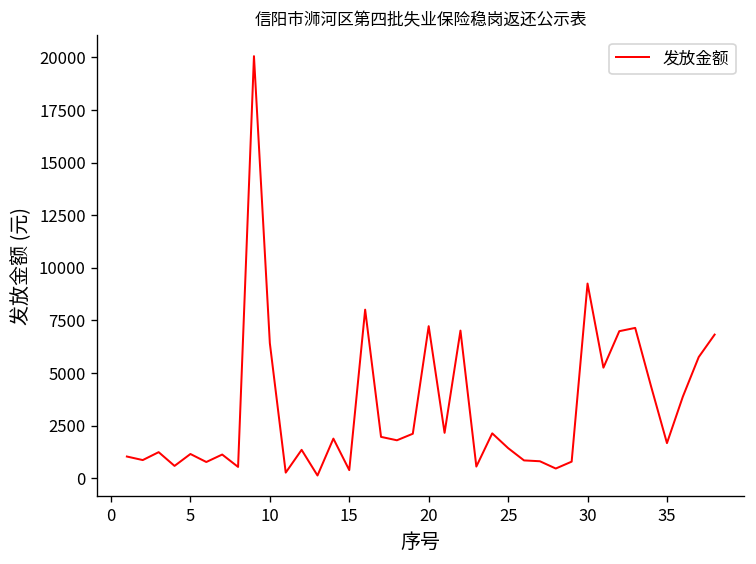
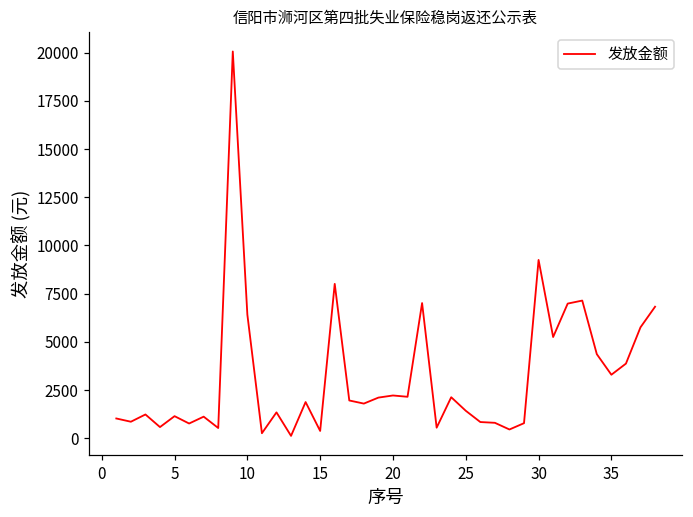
20: 7200 -> 2200
35: 1700 -> 3300
